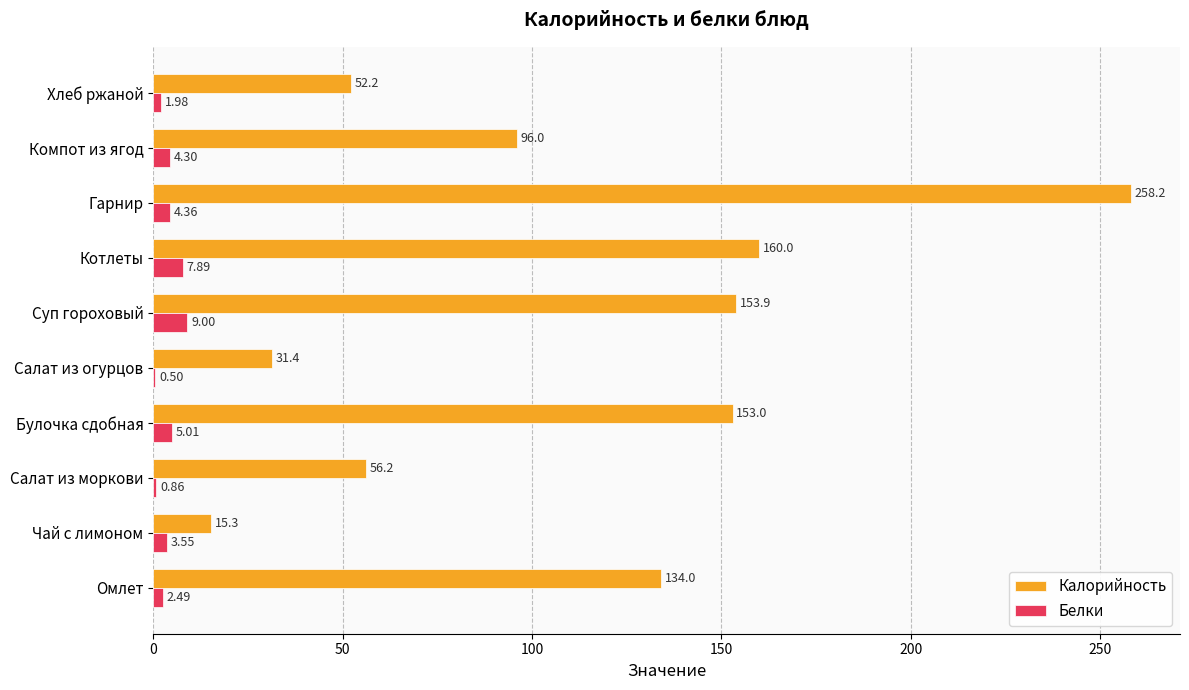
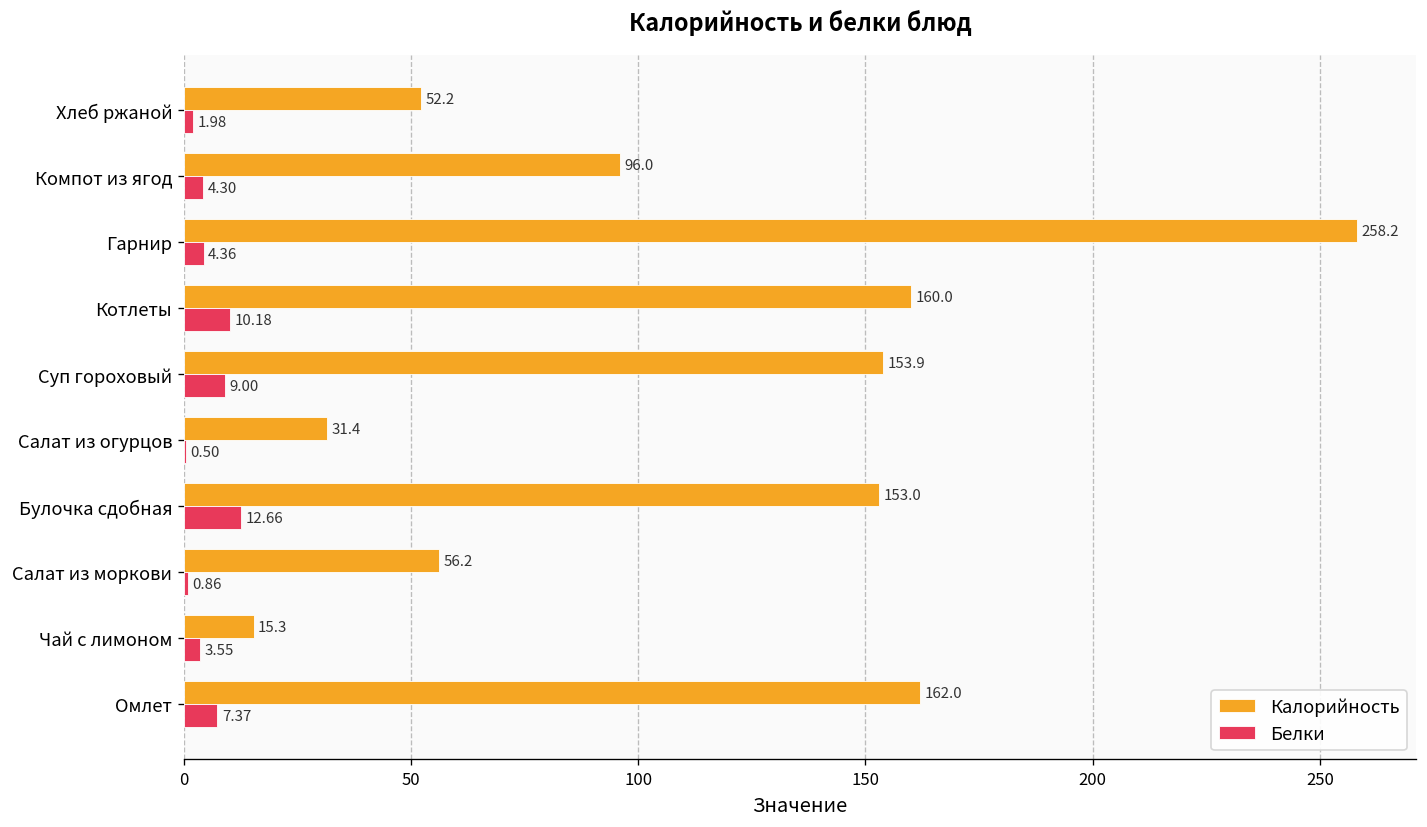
Белки, Котлеты: 7.89 -> 10.18
Белки, Булочка сдобная: 5.01 -> 12.66
Калорийность, Омлет: 134.0 -> 162.0
Белки, Омлет: 2.49 -> 7.37
